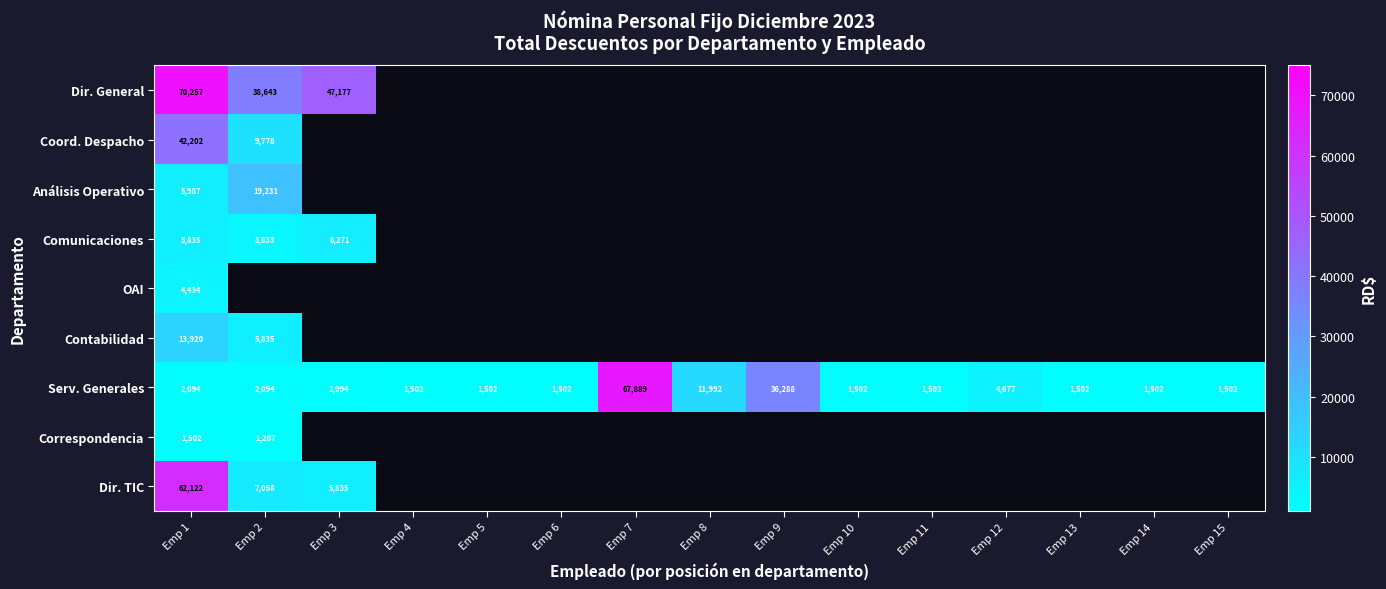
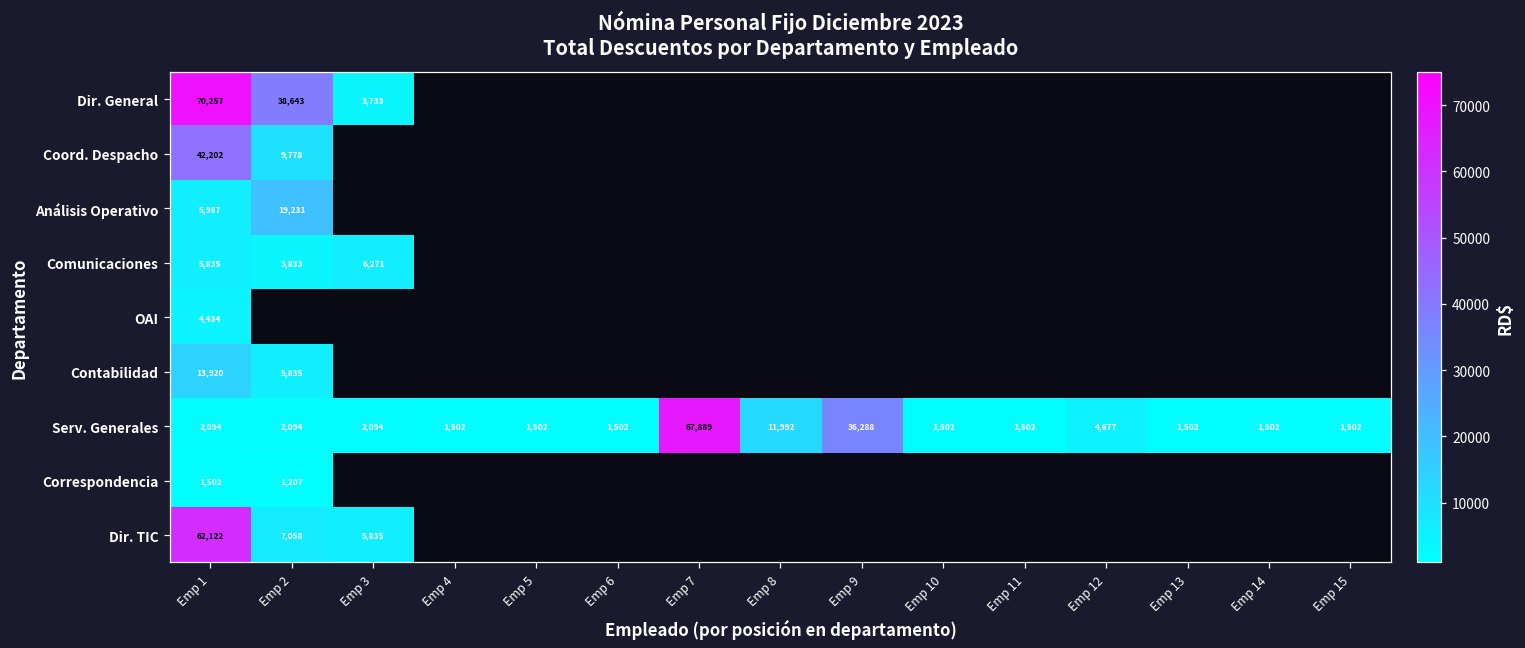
Dir. General, Emp 3: 47,177 -> 3,733
